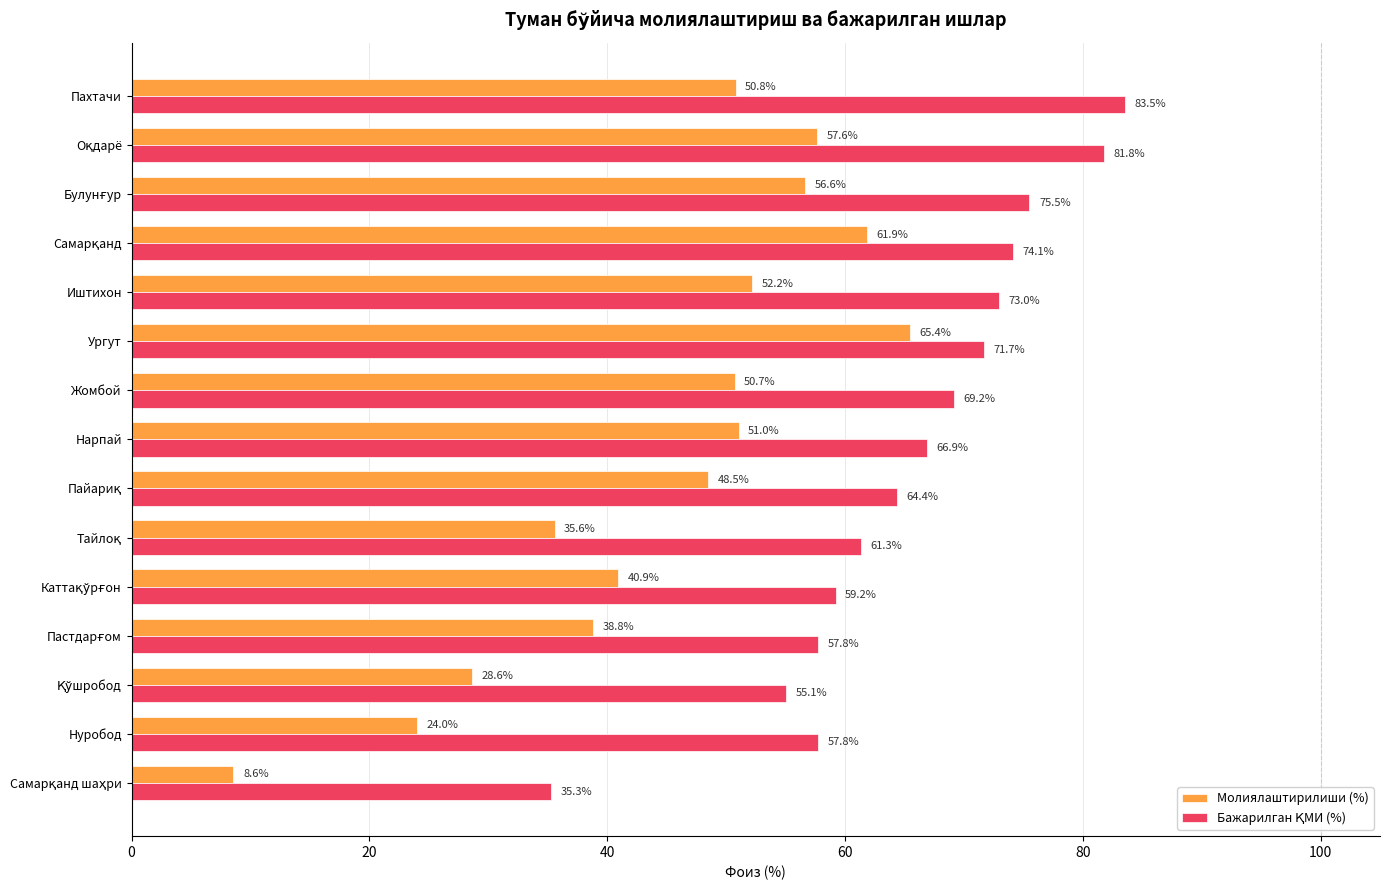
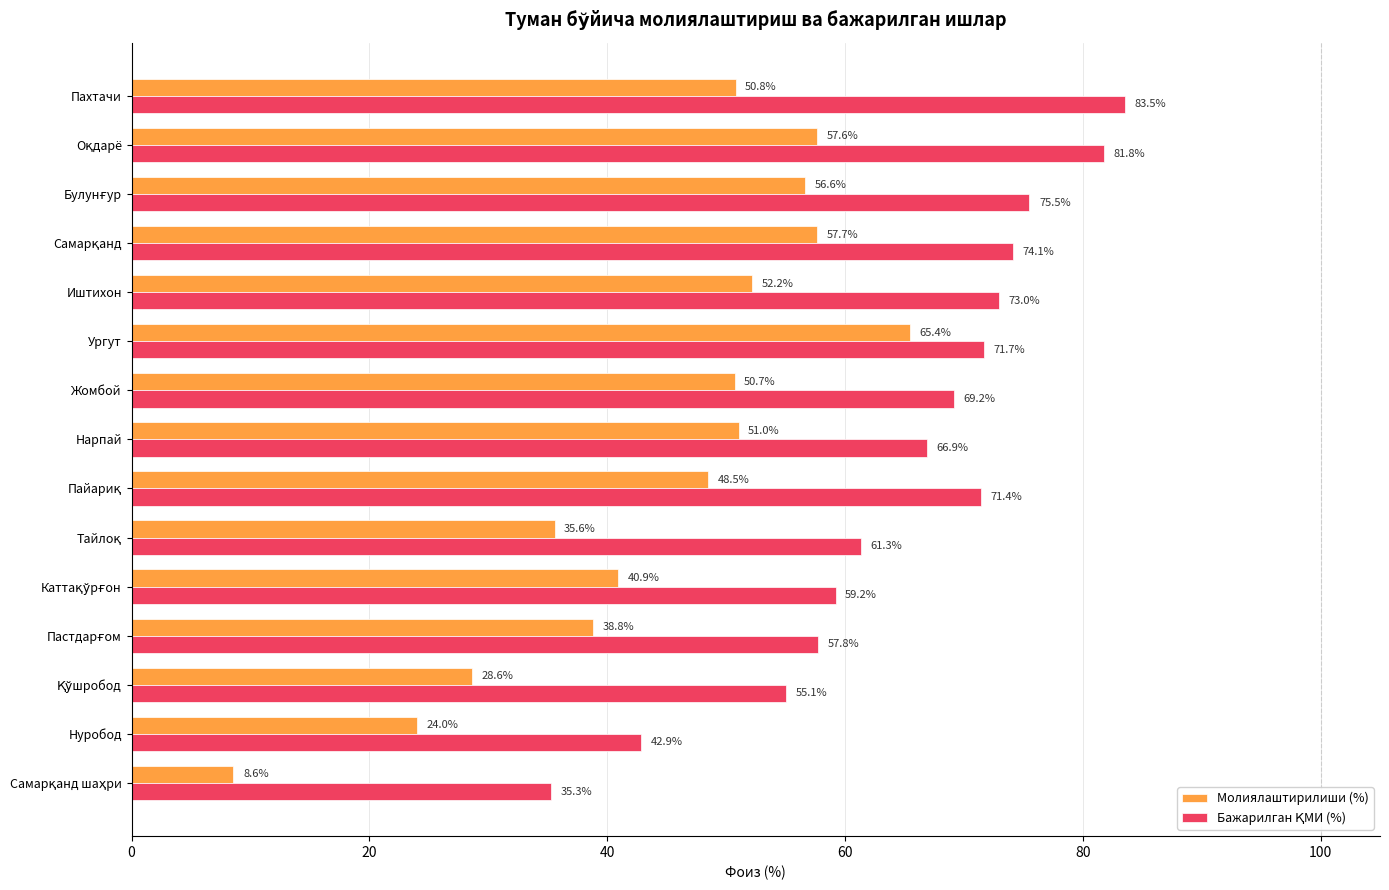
Молиялаштирилиши (%), Самарқанд: 61.9% -> 57.7%
Бажарилган ҚМИ (%), Пайариқ: 64.4% -> 71.4%
Бажарилган ҚМИ (%), Нуробод: 57.8% -> 42.9%
